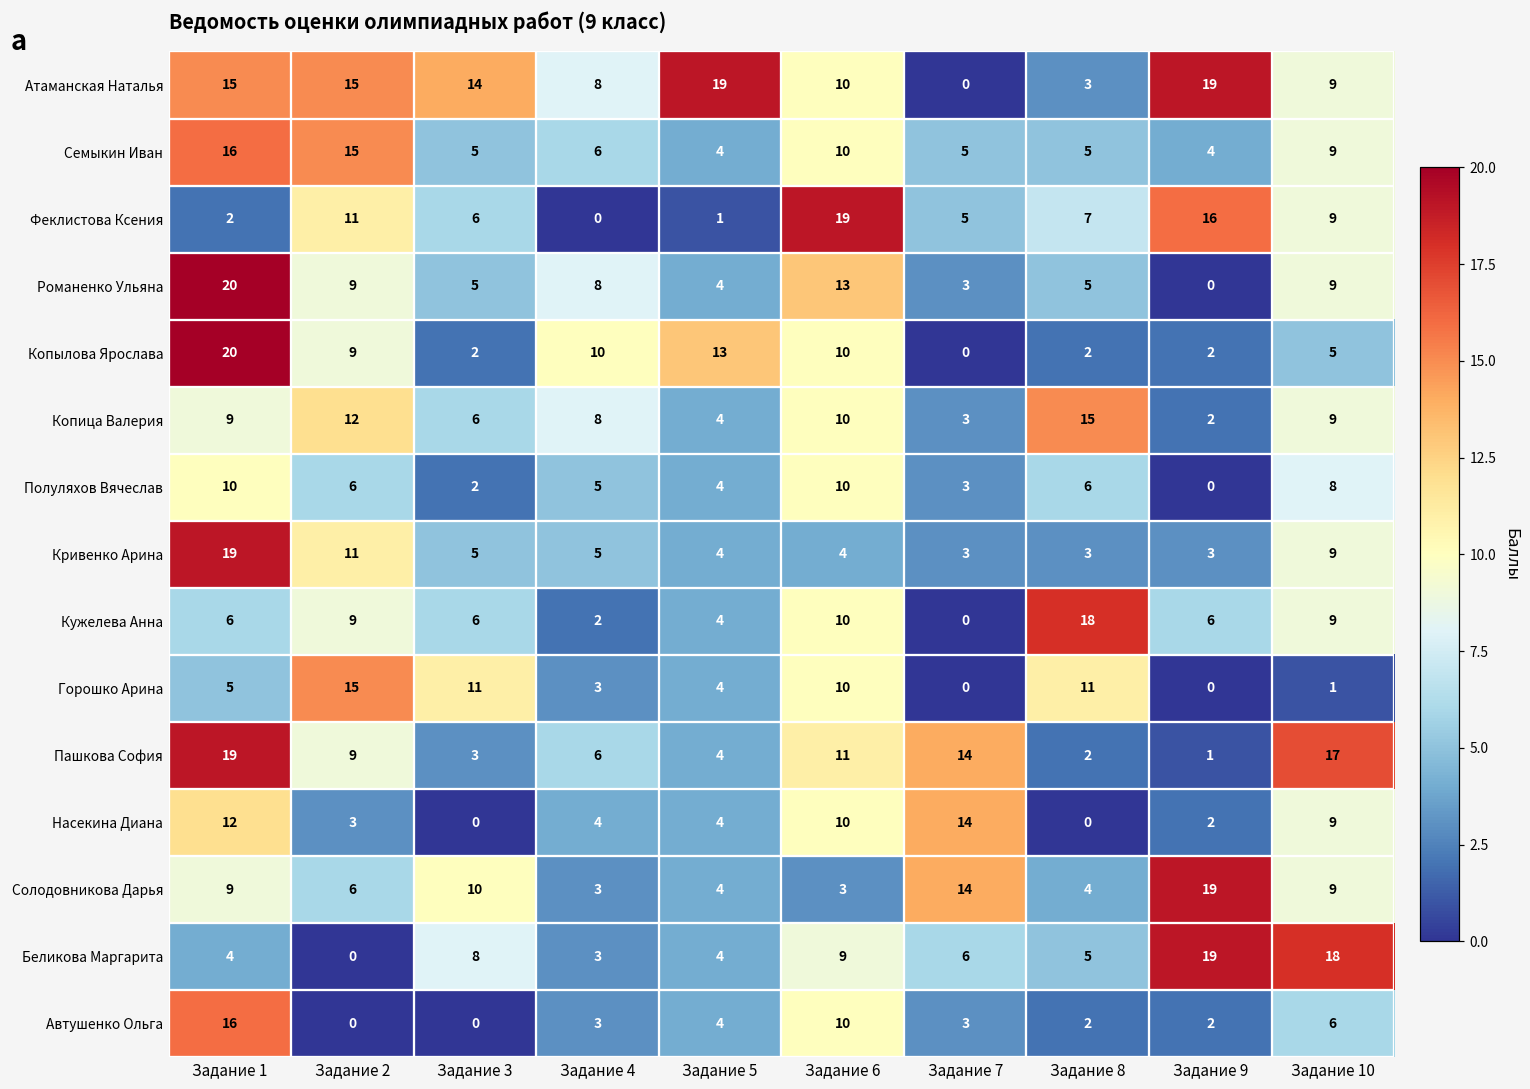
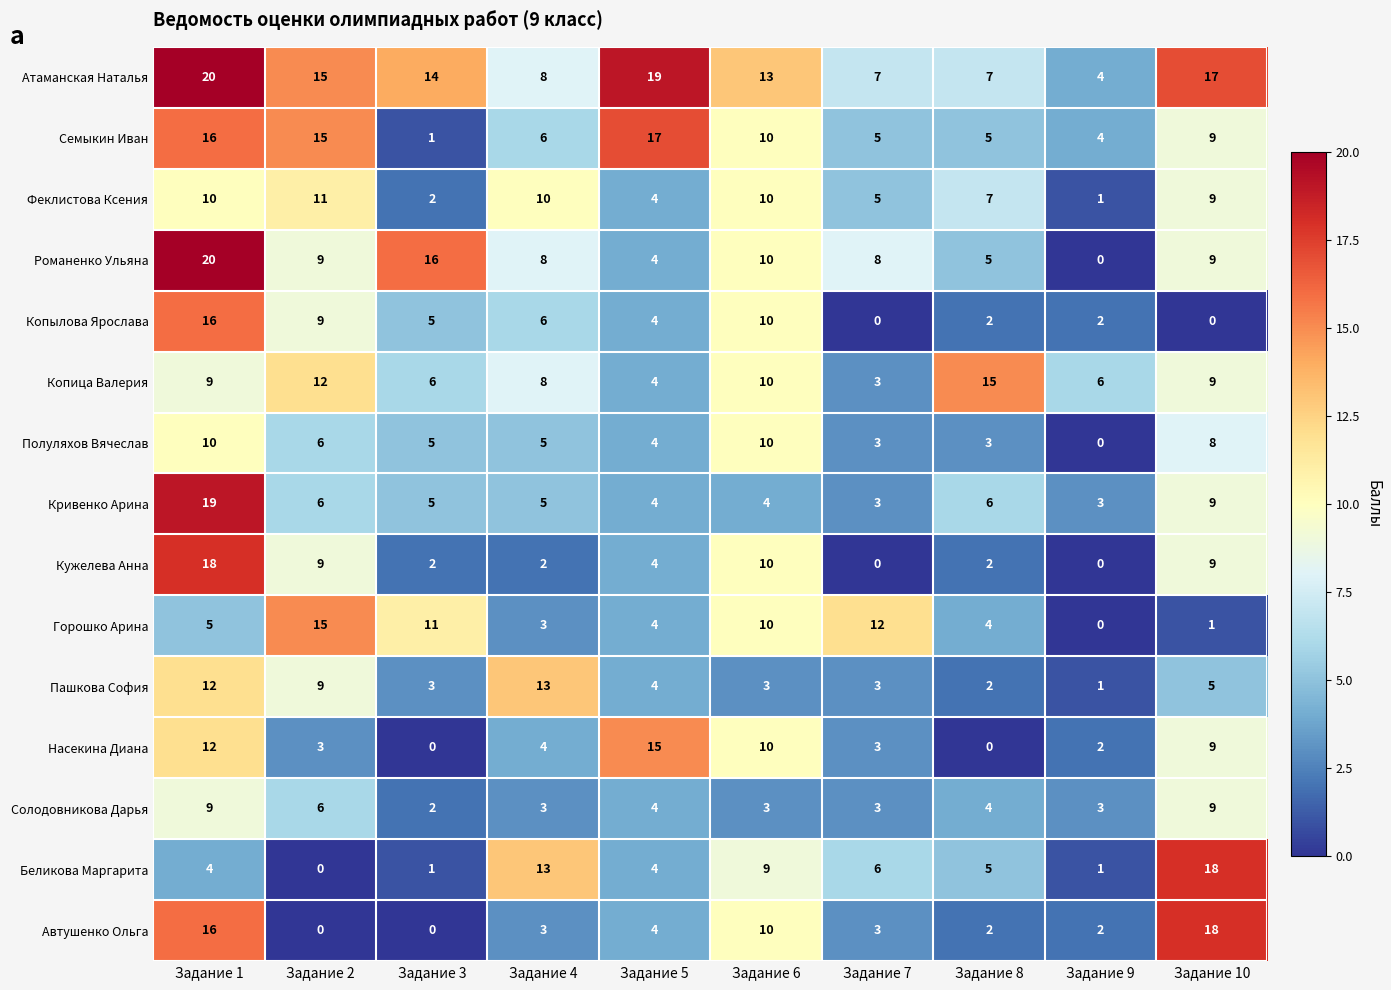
Атаманская Наталья, Задание 1: 15 -> 20
Атаманская Наталья, Задание 6: 10 -> 13
Атаманская Наталья, Задание 7: 0 -> 7
Атаманская Наталья, Задание 8: 3 -> 7
Атаманская Наталья, Задание 9: 19 -> 4
Атаманская Наталья, Задание 10: 9 -> 17
Семыкин Иван, Задание 3: 5 -> 1
Семыкин Иван, Задание 5: 4 -> 17
Феклистова Ксения, Задание 1: 2 -> 10
Феклистова Ксения, Задание 3: 6 -> 2
Феклистова Ксения, Задание 4: 0 -> 10
Феклистова Ксения, Задание 5: 1 -> 4
Феклистова Ксения, Задание 6: 19 -> 10
Феклистова Ксения, Задание 9: 16 -> 1
Романенко Ульяна, Задание 3: 5 -> 16
Романенко Ульяна, Задание 6: 13 -> 10
Романенко Ульяна, Задание 7: 3 -> 8
Копылова Ярослава, Задание 1: 20 -> 16
Копылова Ярослава, Задание 3: 2 -> 5
Копылова Ярослава, Задание 4: 10 -> 6
Копылова Ярослава, Задание 5: 13 -> 4
Копылова Ярослава, Задание 10: 5 -> 0
Копица Валерия, Задание 9: 2 -> 6
Полуляхов Вячеслав, Задание 3: 2 -> 5
Полуляхов Вячеслав, Задание 8: 6 -> 3
Кривенко Арина, Задание 2: 11 -> 6
Кривенко Арина, Задание 8: 3 -> 6
Кужелева Анна, Задание 1: 6 -> 18
Кужелева Анна, Задание 3: 6 -> 2
Кужелева Анна, Задание 8: 18 -> 2
Кужелева Анна, Задание 9: 6 -> 0
Горошко Арина, Задание 7: 0 -> 12
Горошко Арина, Задание 8: 11 -> 4
Пашкова София, Задание 1: 19 -> 12
Пашкова София, Задание 4: 6 -> 13
Пашкова София, Задание 6: 11 -> 3
Пашкова София, Задание 7: 14 -> 3
Пашкова София, Задание 10: 17 -> 5
Насекина Диана, Задание 5: 4 -> 15
Насекина Диана, Задание 7: 14 -> 3
Солодовникова Дарья, Задание 3: 10 -> 2
Солодовникова Дарья, Задание 7: 14 -> 3
Солодовникова Дарья, Задание 9: 19 -> 3
Беликова Маргарита, Задание 3: 8 -> 1
Беликова Маргарита, Задание 4: 3 -> 13
Беликова Маргарита, Задание 9: 19 -> 1
Автушенко Ольга, Задание 10: 6 -> 18
